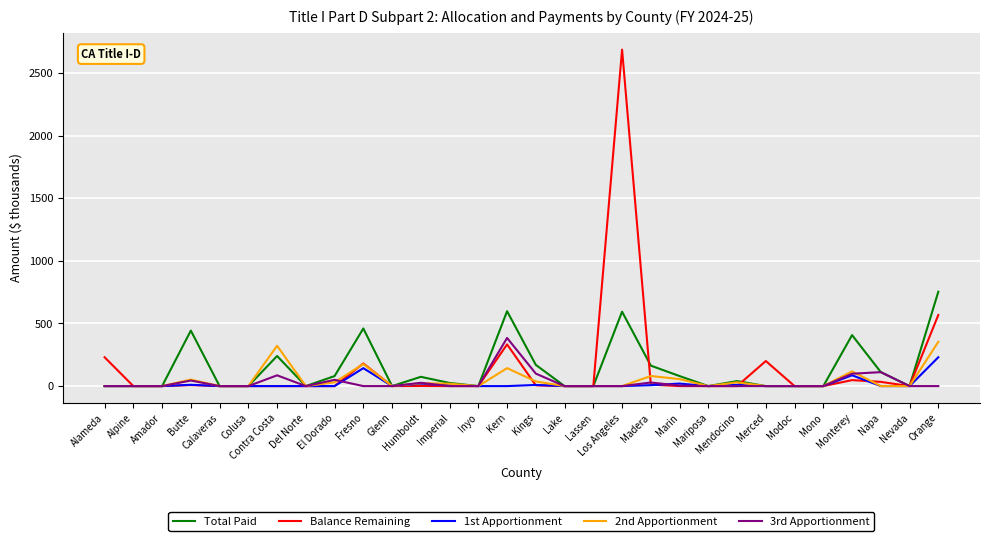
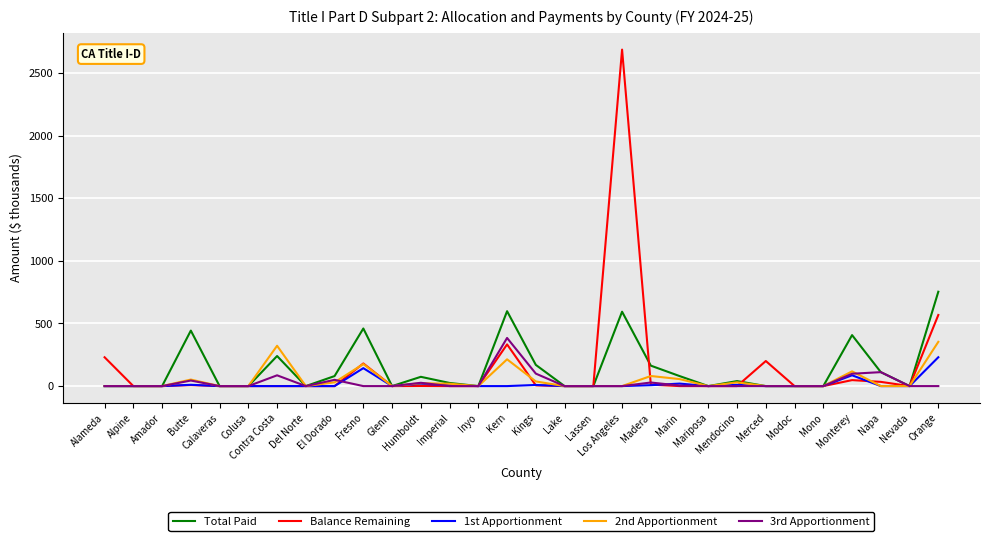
2nd Apportionment, Kern: 140 -> 210
